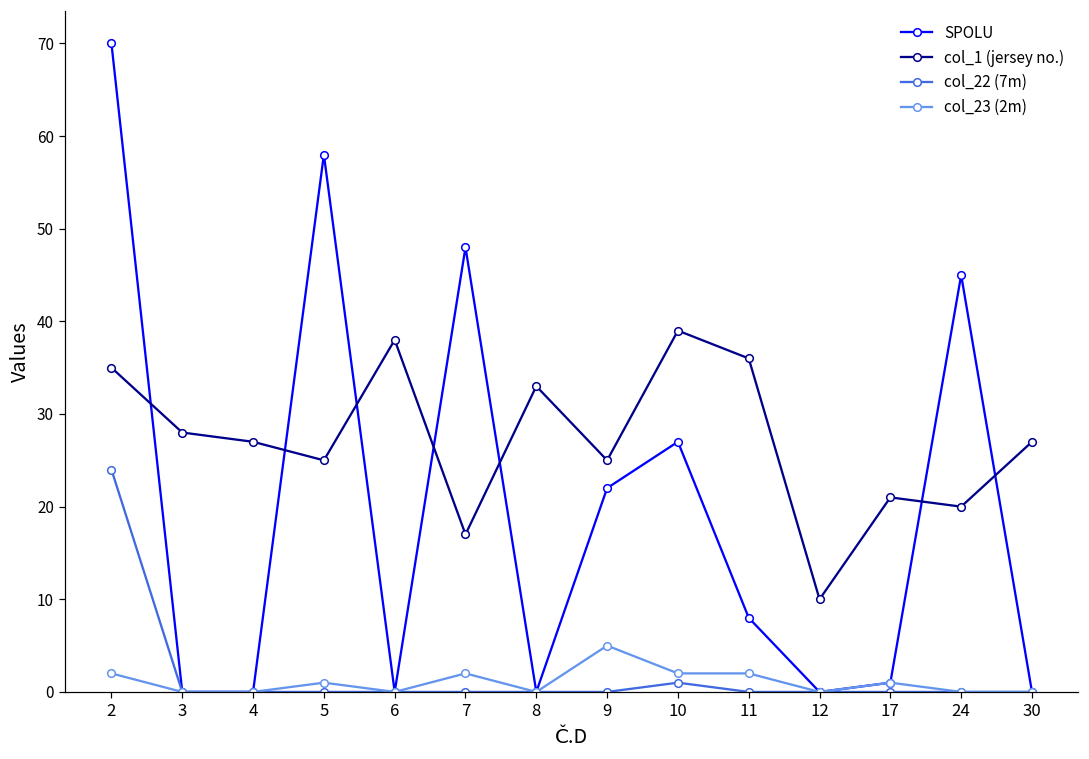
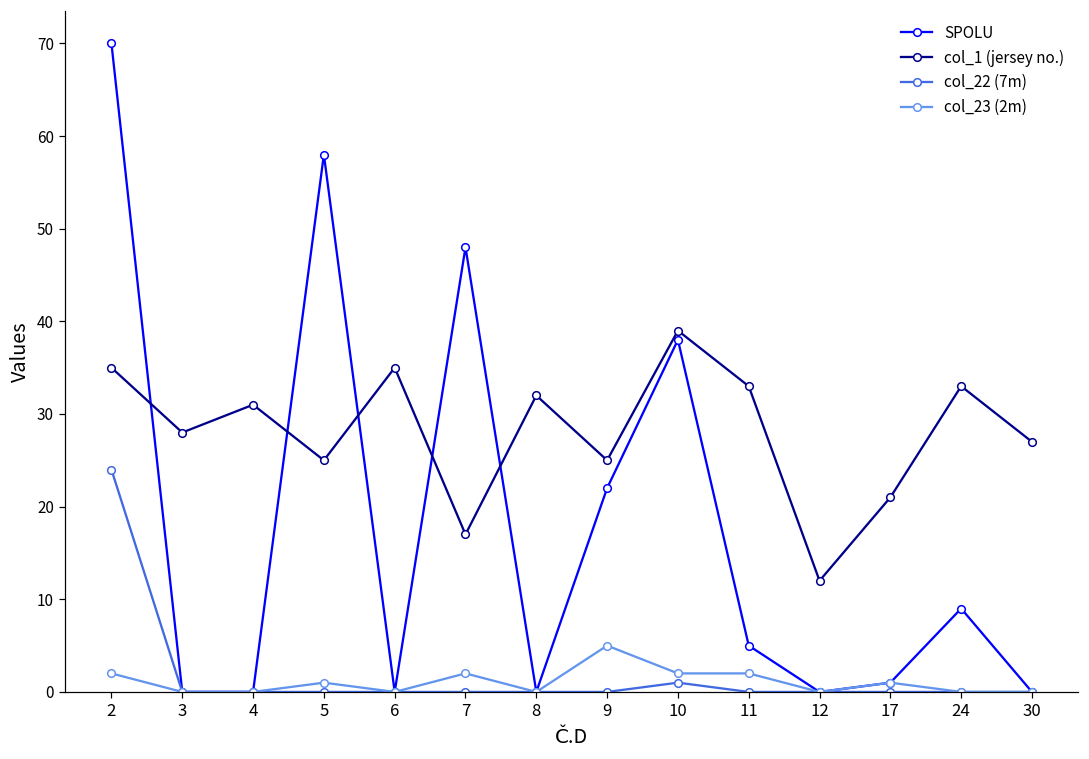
col_1 (jersey no.), 4: 27 -> 31
col_1 (jersey no.), 6: 38 -> 35
col_1 (jersey no.), 8: 33 -> 32
SPOLU, 10: 27 -> 38
SPOLU, 11: 8 -> 5
col_1 (jersey no.), 11: 36 -> 33
col_1 (jersey no.), 12: 10 -> 12
SPOLU, 24: 45 -> 9
col_1 (jersey no.), 24: 20 -> 33
